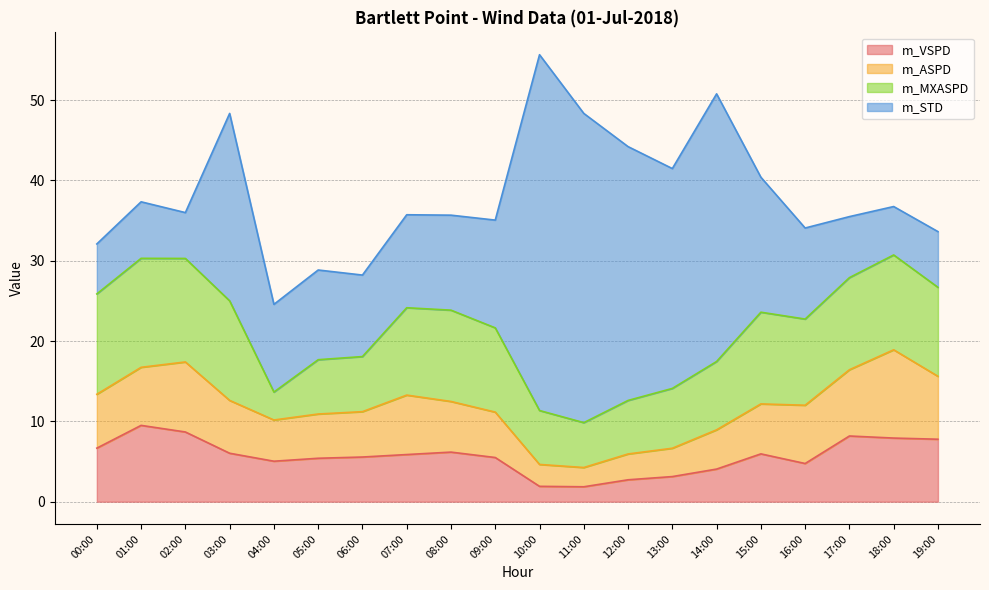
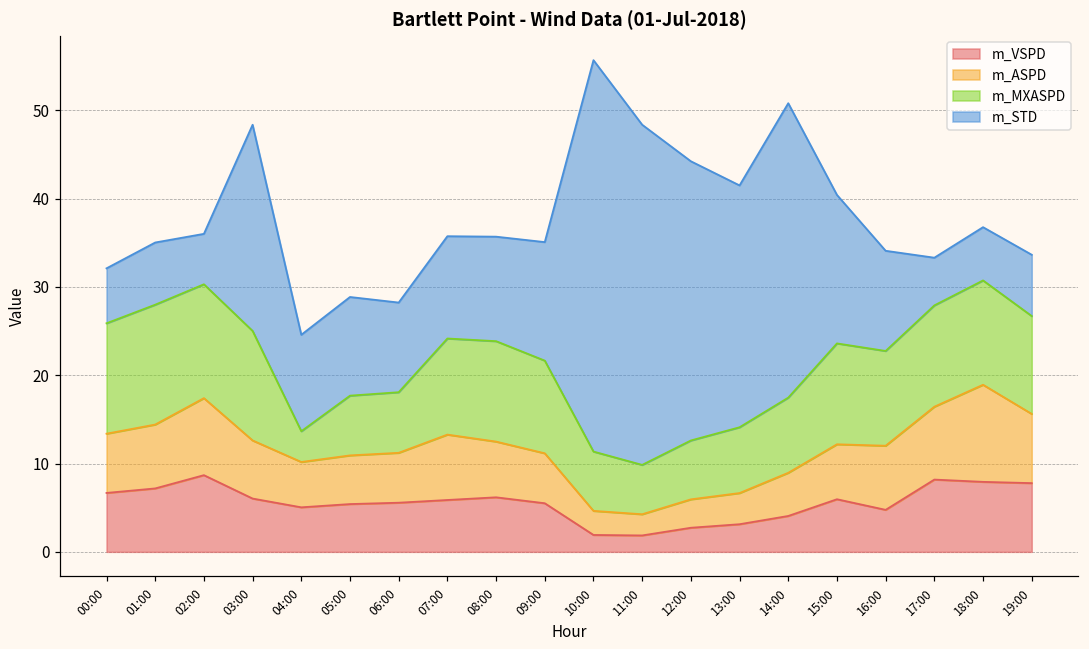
m_VSPD, 01:00: 10 -> 7
m_STD, 17:00: 8 -> 5
